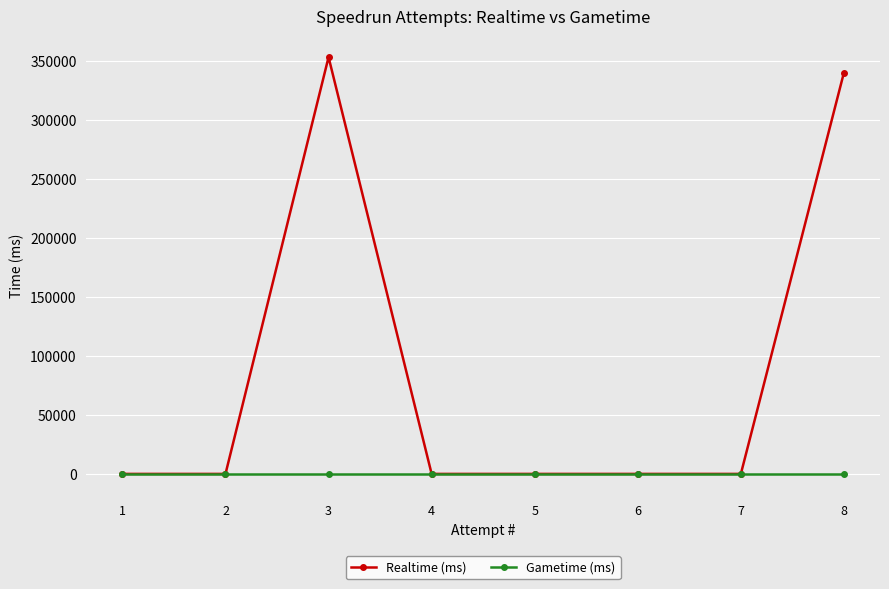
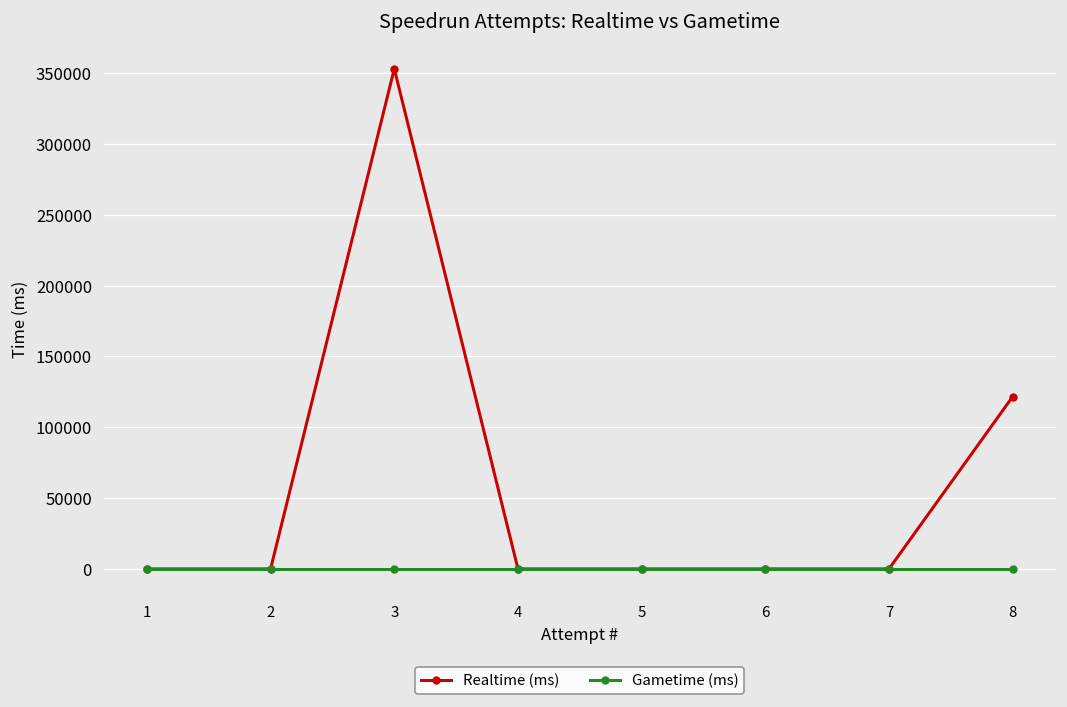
Realtime (ms), 8: 340000 -> 122000
